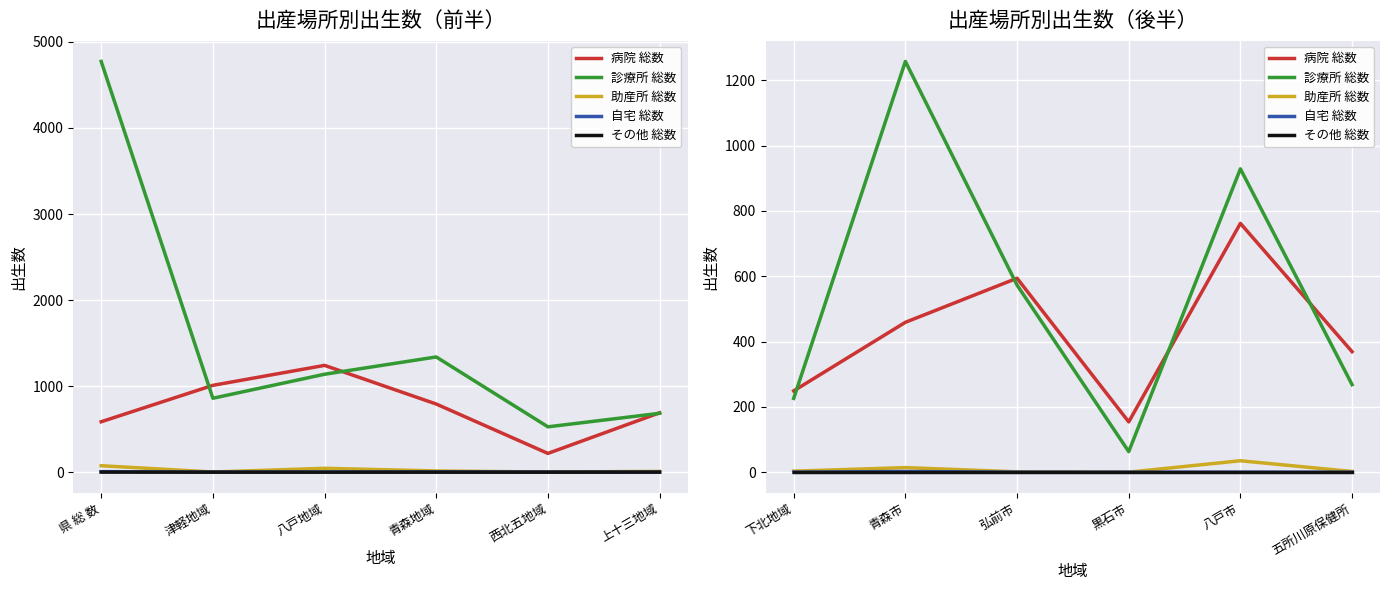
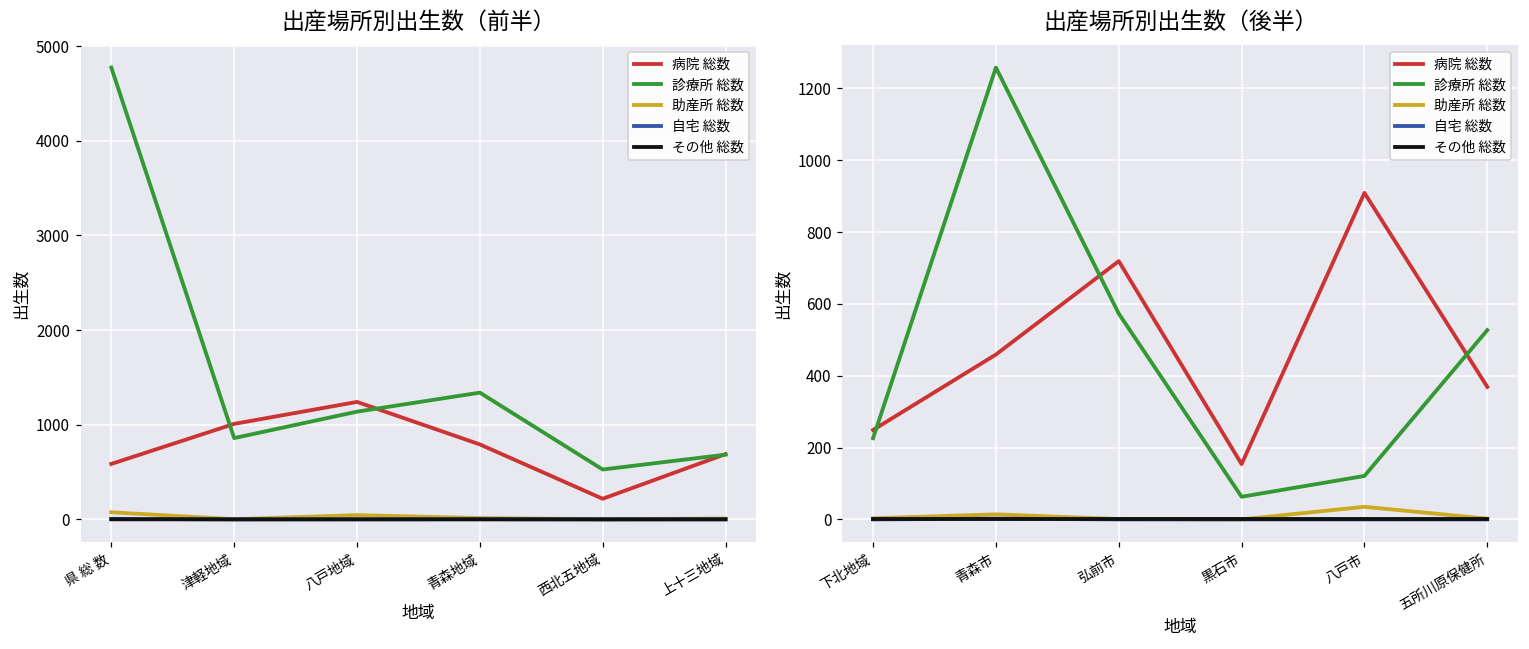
出産場所別出生数（後半）, 病院 総数, 弘前市: 590 -> 720
出産場所別出生数（後半）, 病院 総数, 八戸市: 760 -> 910
出産場所別出生数（後半）, 診療所 総数, 八戸市: 930 -> 120
出産場所別出生数（後半）, 診療所 総数, 五所川原保健所: 270 -> 530
